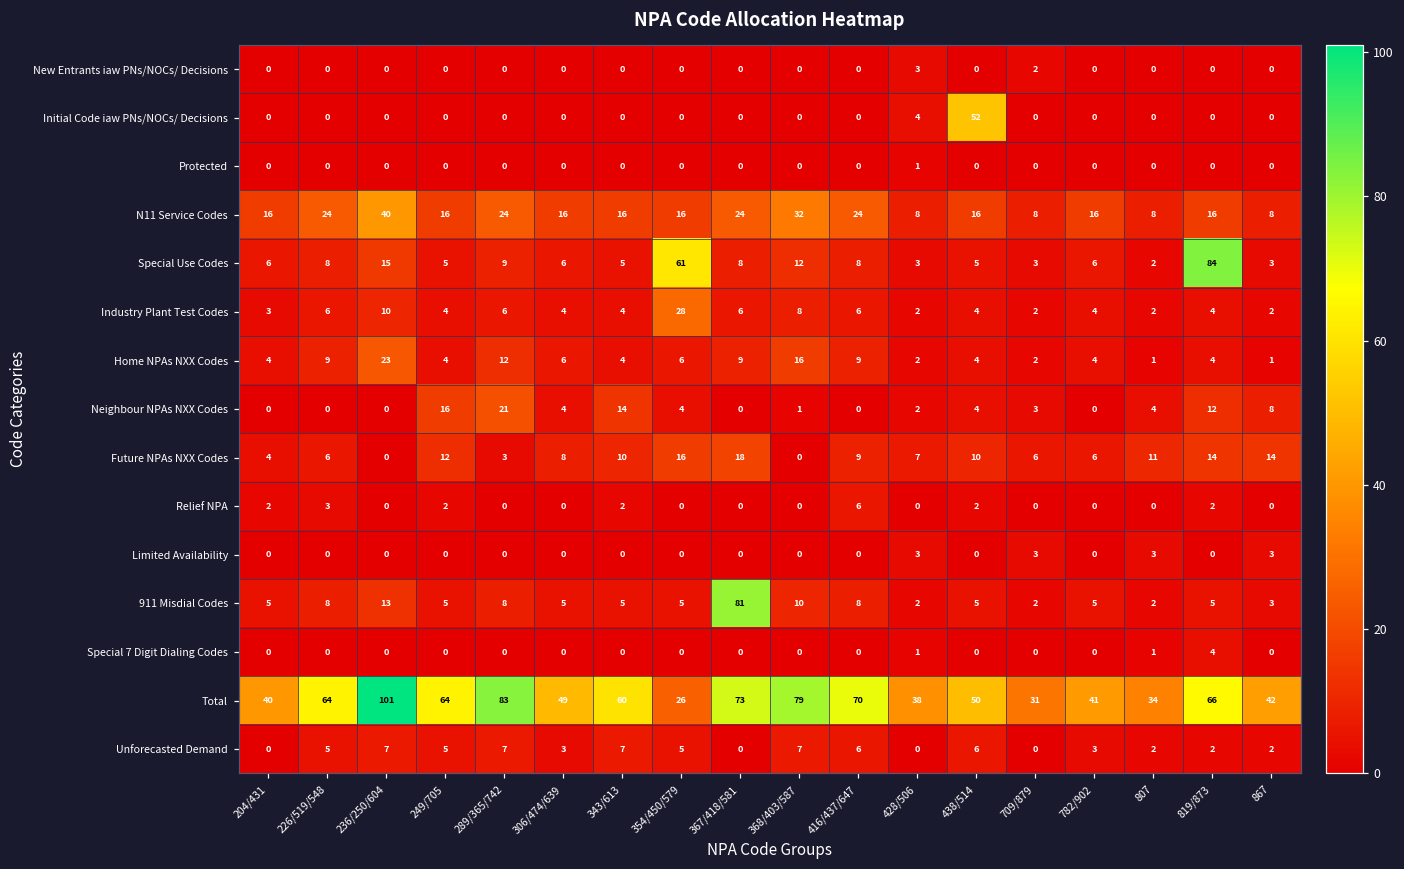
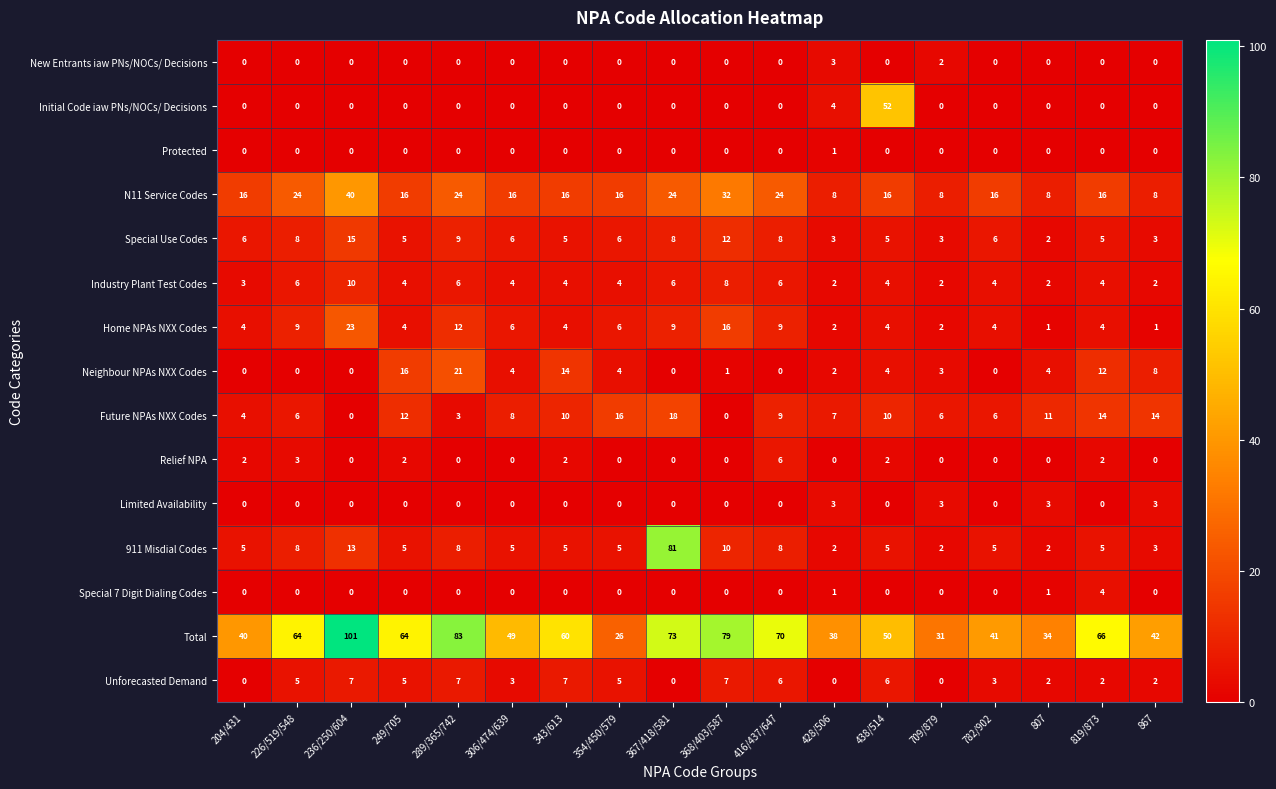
Special Use Codes, 354/450/579: 61 -> 6
Special Use Codes, 819/873: 84 -> 5
Industry Plant Test Codes, 354/450/579: 28 -> 4
